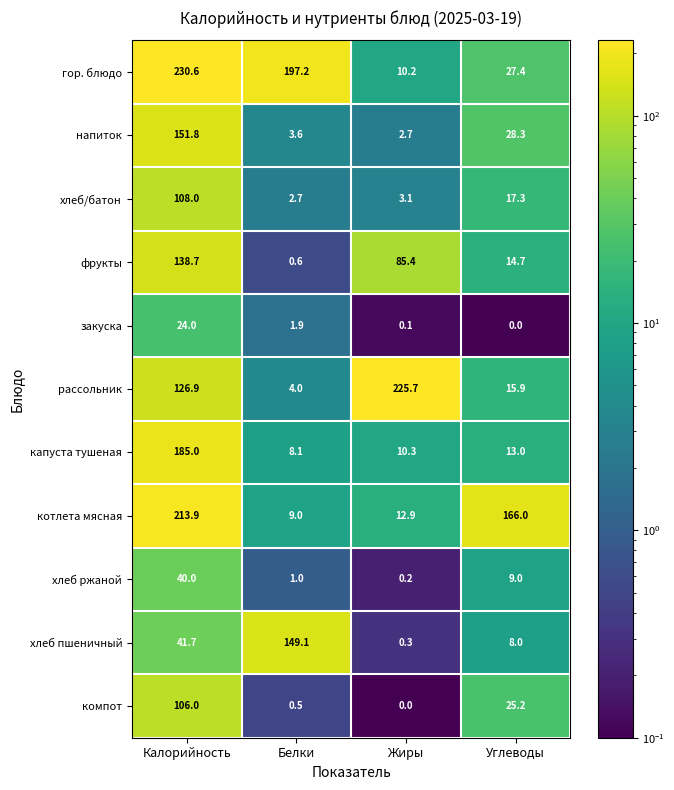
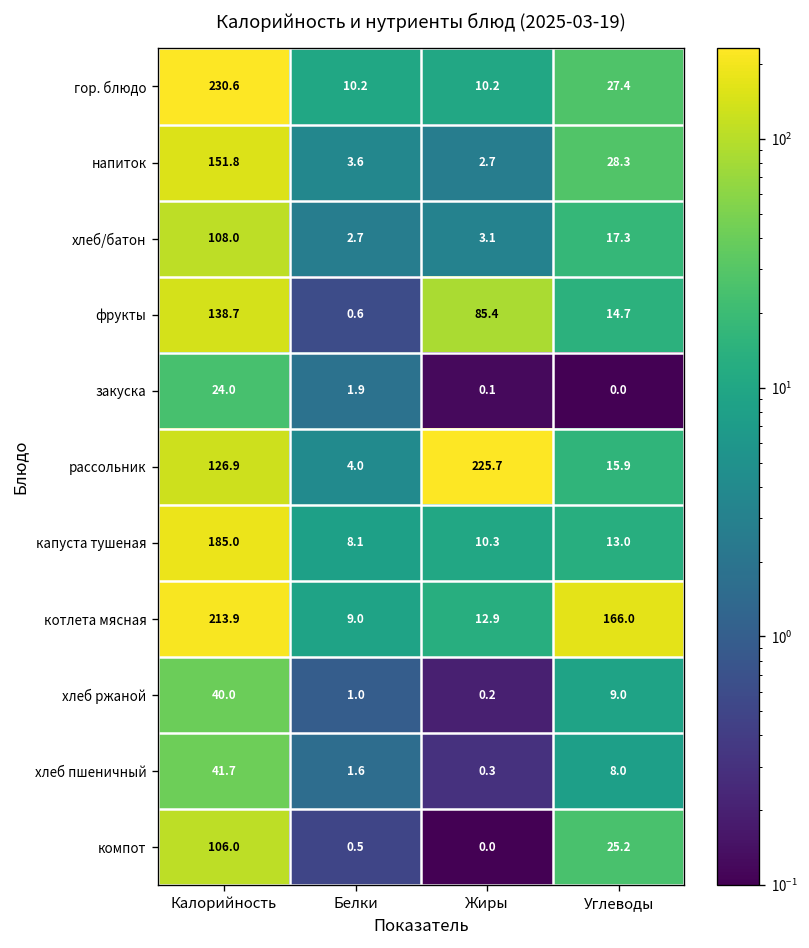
гор. блюдо, Белки: 197.2 -> 10.2
хлеб пшеничный, Белки: 149.1 -> 1.6
